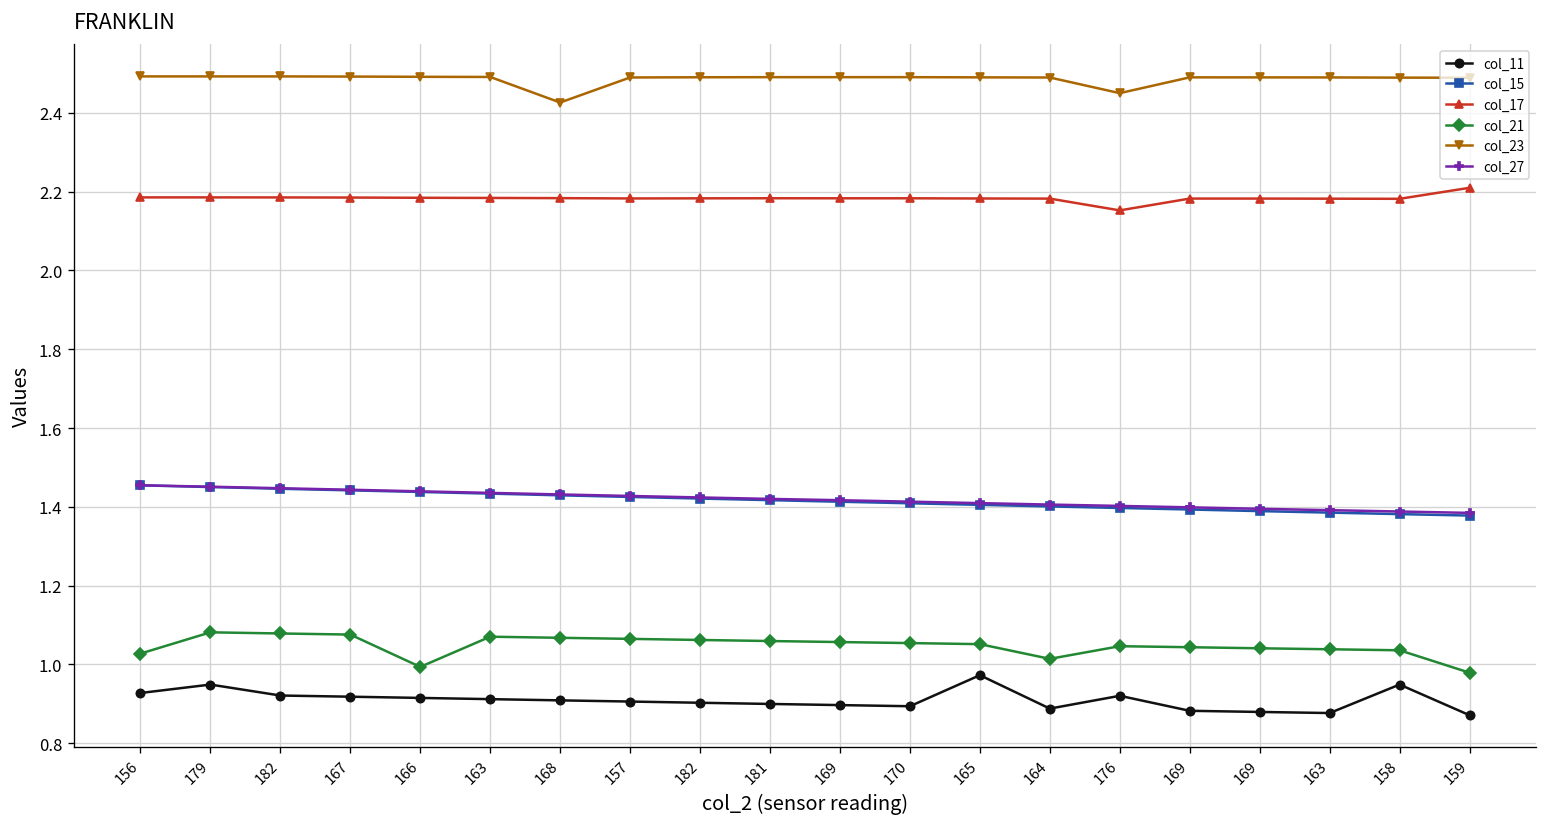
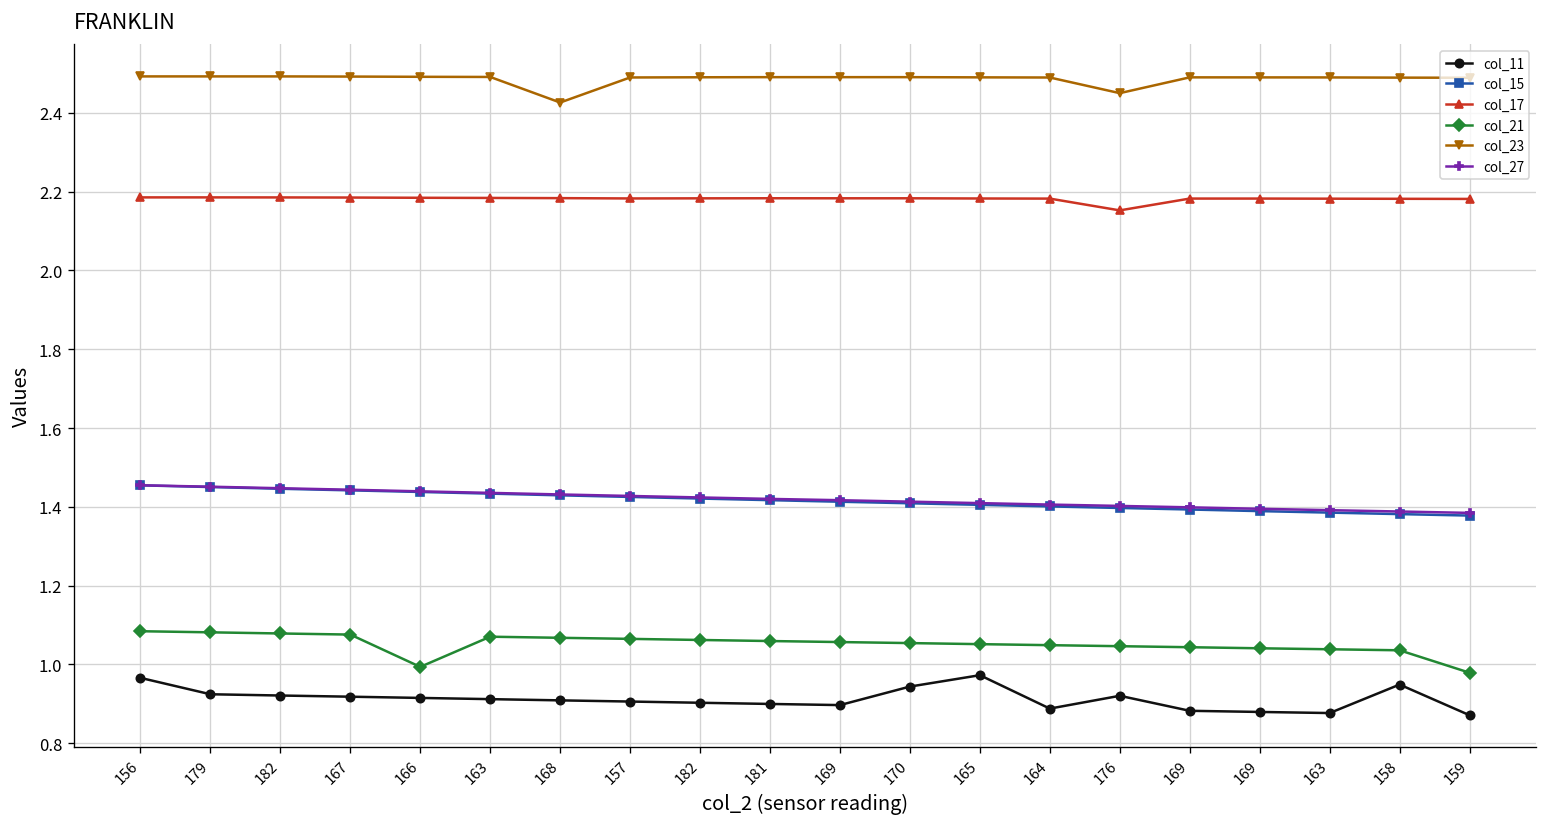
col_11, 156: 0.93 -> 0.97
col_21, 156: 1.03 -> 1.08
col_11, 179: 0.95 -> 0.92
col_11, 170: 0.89 -> 0.94
col_21, 164: 1.01 -> 1.05
col_17, 159: 2.21 -> 2.18
